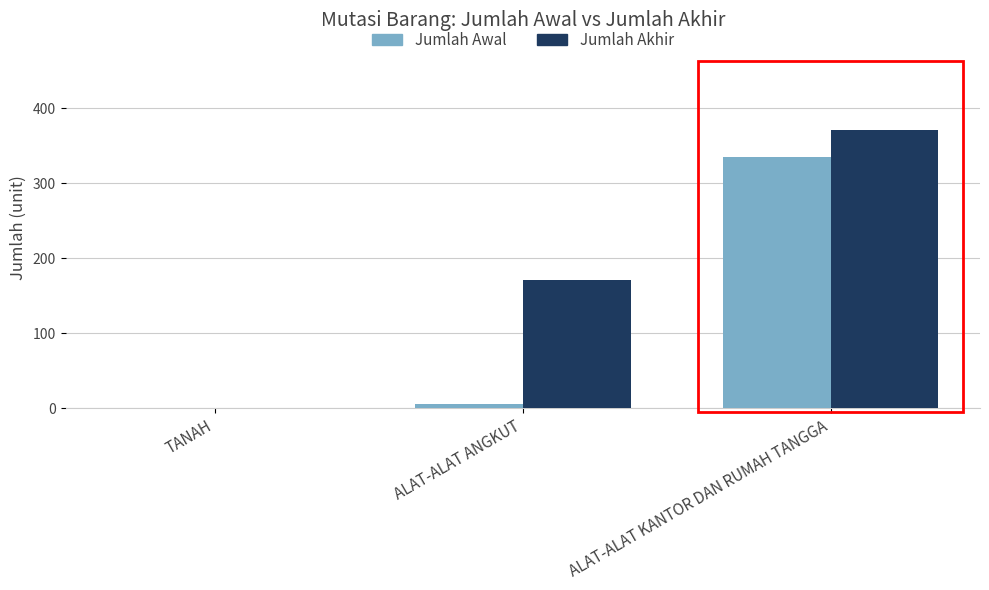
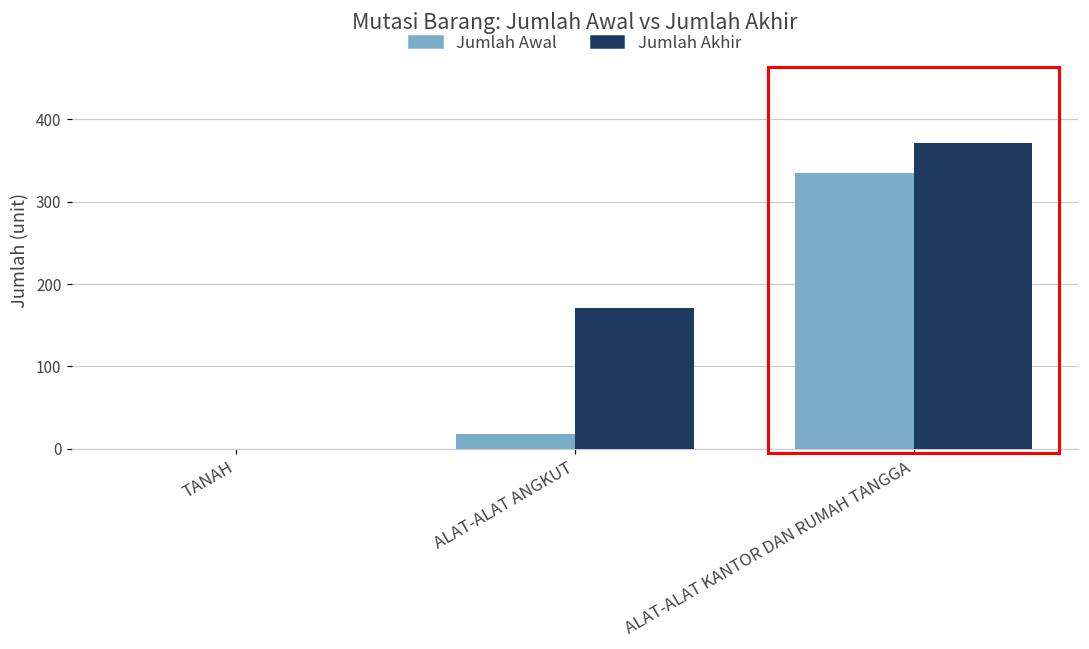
Jumlah Awal, ALAT-ALAT ANGKUT: 10 -> 20
